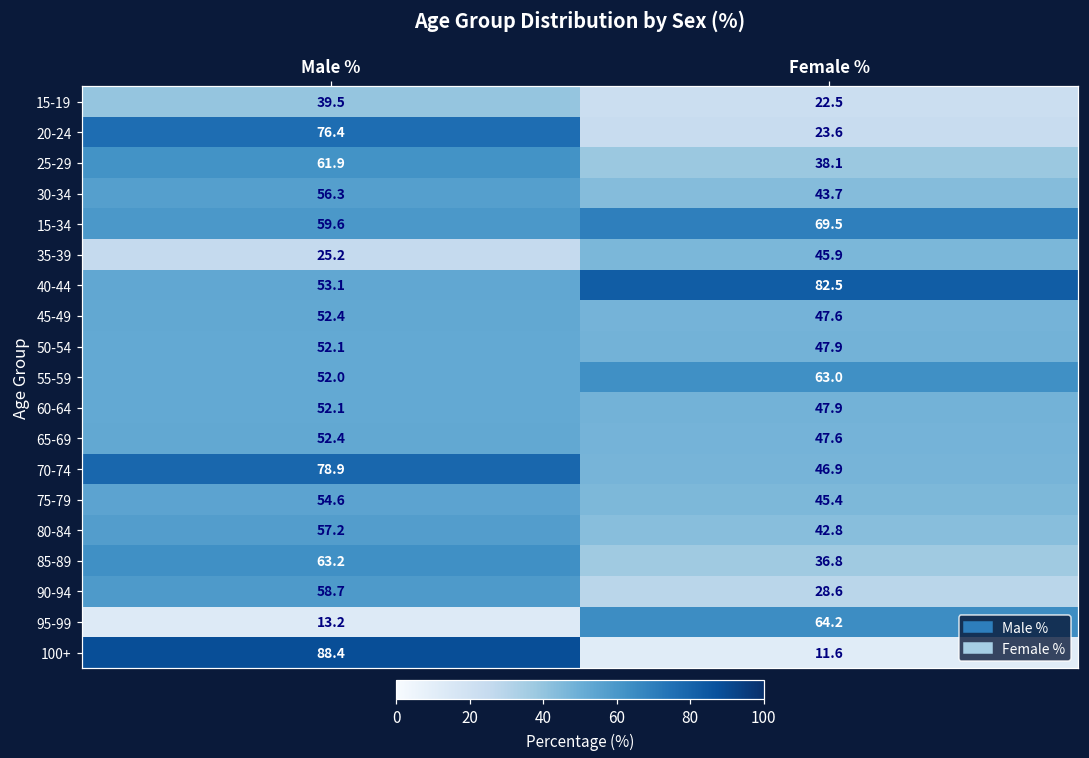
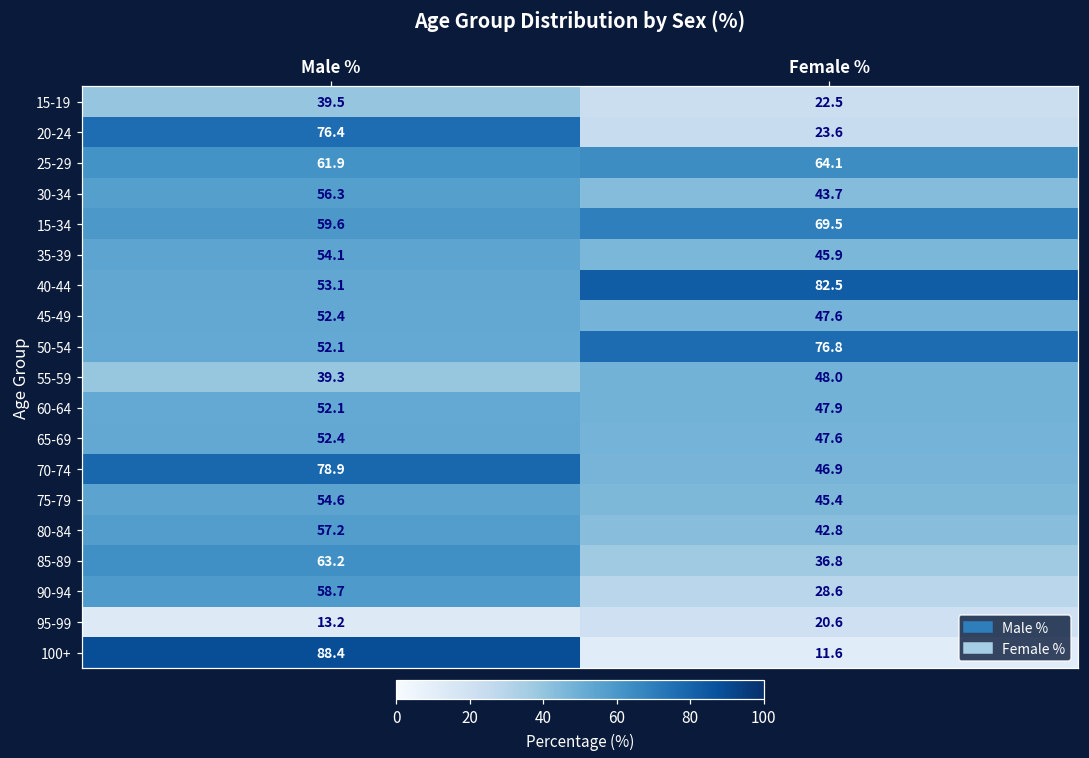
25-29, Female %: 38.1 -> 64.1
35-39, Male %: 25.2 -> 54.1
50-54, Female %: 47.9 -> 76.8
55-59, Male %: 52.0 -> 39.3
55-59, Female %: 63.0 -> 48.0
95-99, Female %: 64.2 -> 20.6
